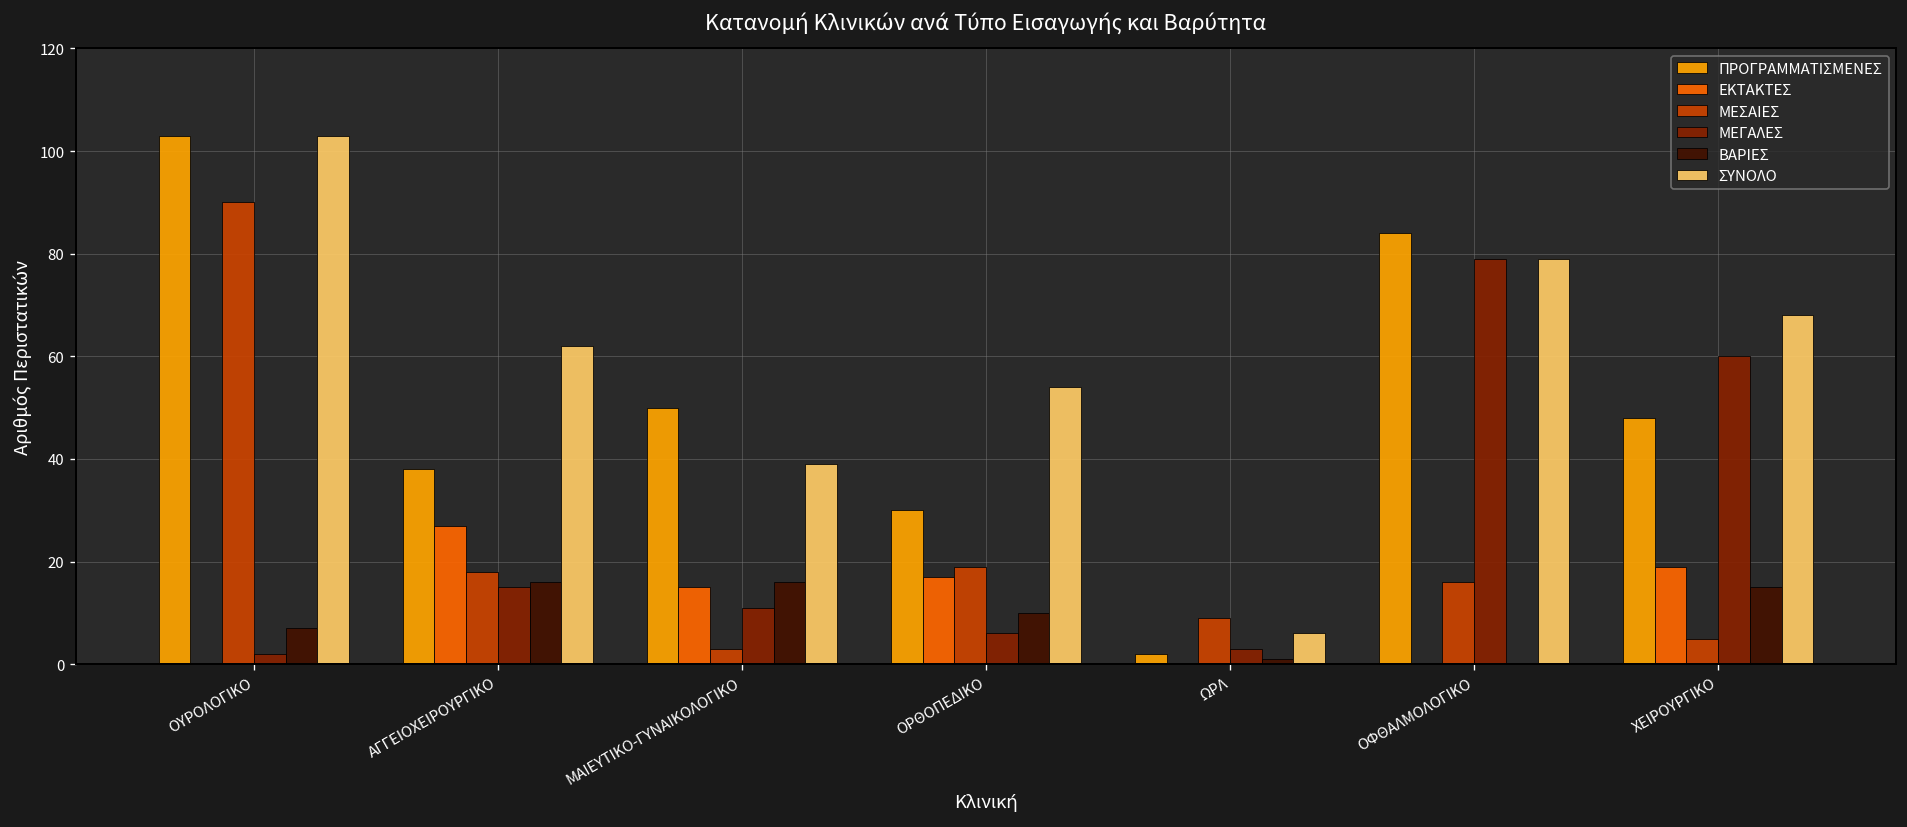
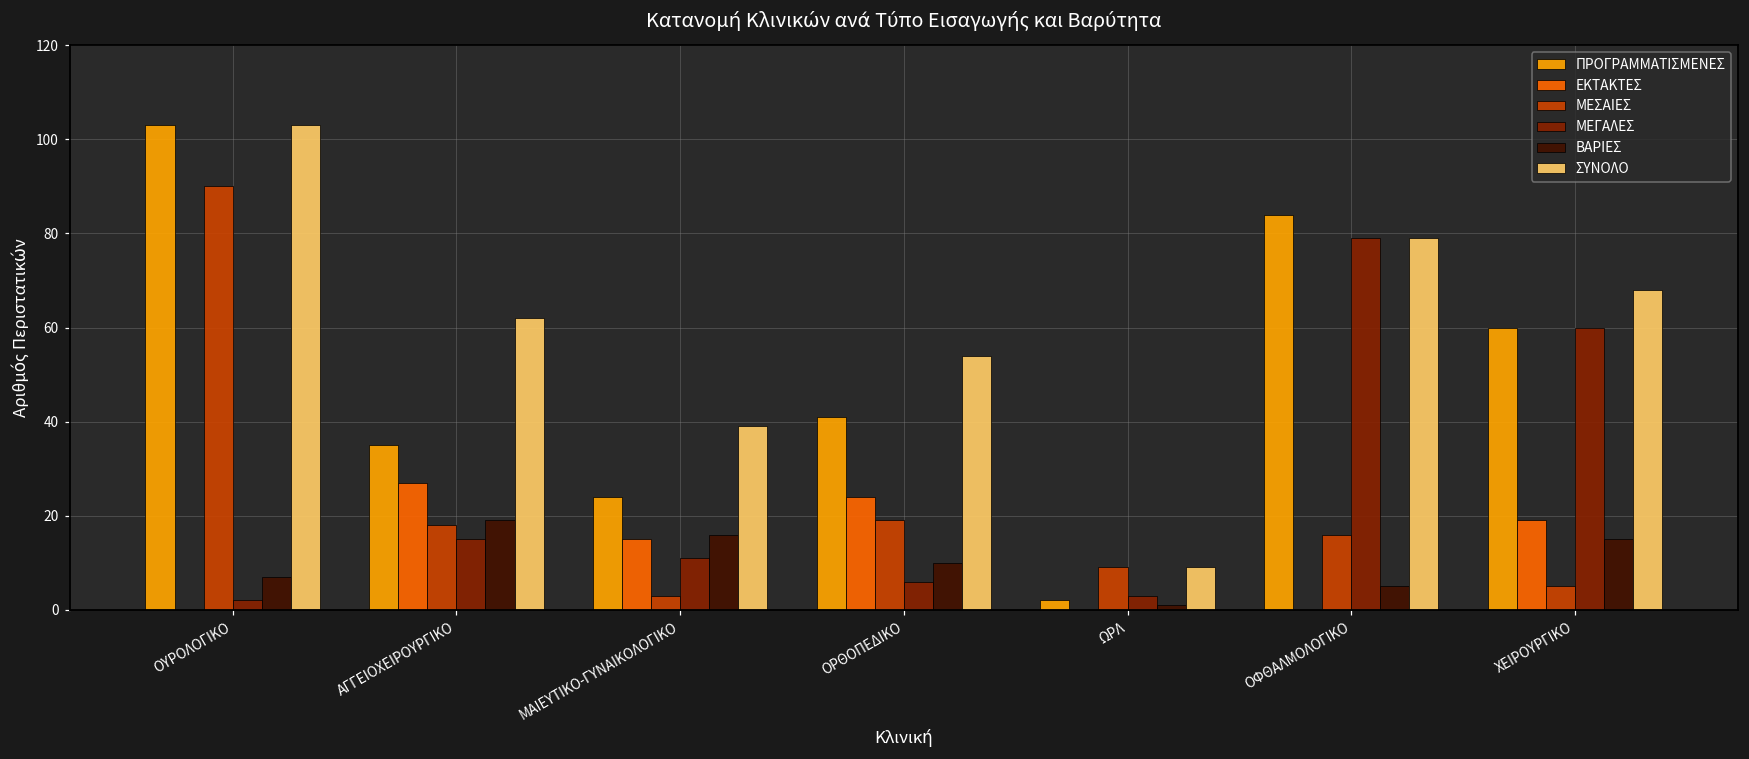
ΠΡΟΓΡΑΜΜΑΤΙΣΜΕΝΕΣ, ΑΓΓΕΙΟΧΕΙΡΟΥΡΓΙΚΟ: 38 -> 35
ΒΑΡΙΕΣ, ΑΓΓΕΙΟΧΕΙΡΟΥΡΓΙΚΟ: 16 -> 19
ΠΡΟΓΡΑΜΜΑΤΙΣΜΕΝΕΣ, ΜΑΙΕΥΤΙΚΟ-ΓΥΝΑΙΚΟΛΟΓΙΚΟ: 50 -> 24
ΠΡΟΓΡΑΜΜΑΤΙΣΜΕΝΕΣ, ΟΡΘΟΠΕΔΙΚΟ: 30 -> 41
ΕΚΤΑΚΤΕΣ, ΟΡΘΟΠΕΔΙΚΟ: 17 -> 24
ΣΥΝΟΛΟ, ΩΡΛ: 6 -> 9
ΒΑΡΙΕΣ, ΟΦΘΑΛΜΟΛΟΓΙΚΟ: 0 -> 5
ΠΡΟΓΡΑΜΜΑΤΙΣΜΕΝΕΣ, ΧΕΙΡΟΥΡΓΙΚΟ: 48 -> 60
